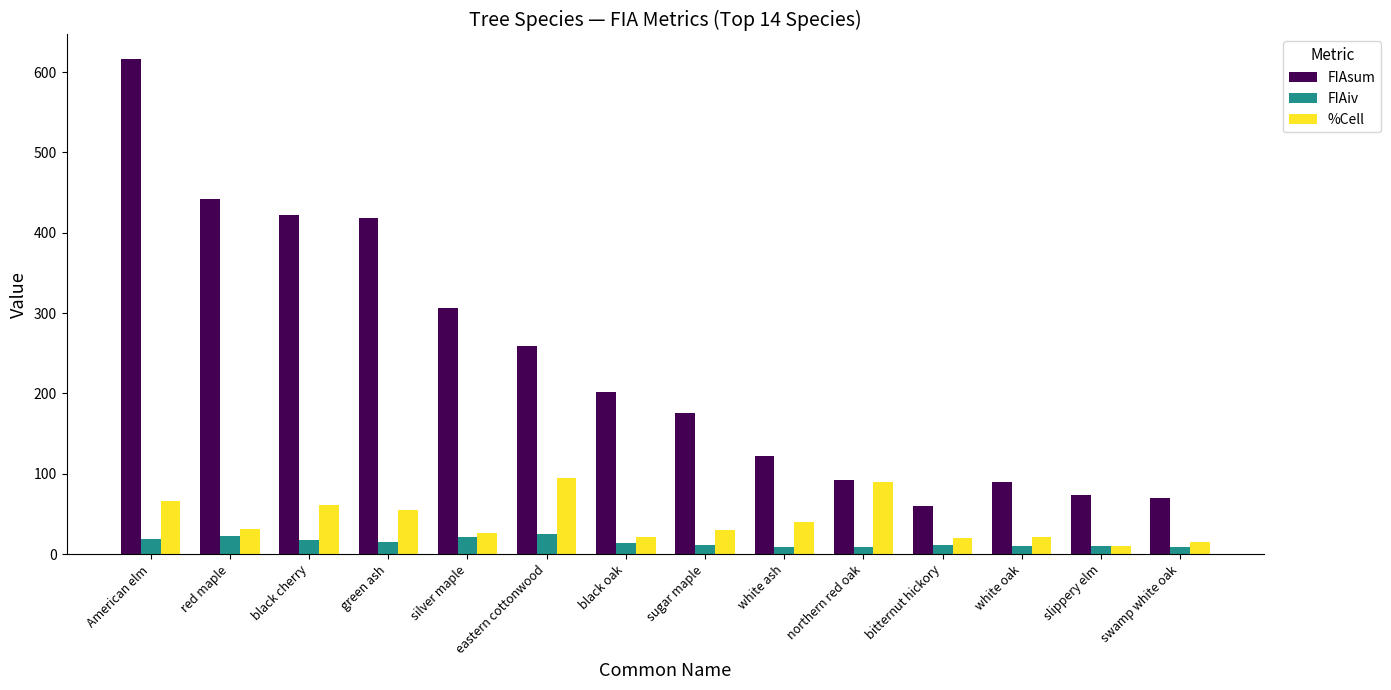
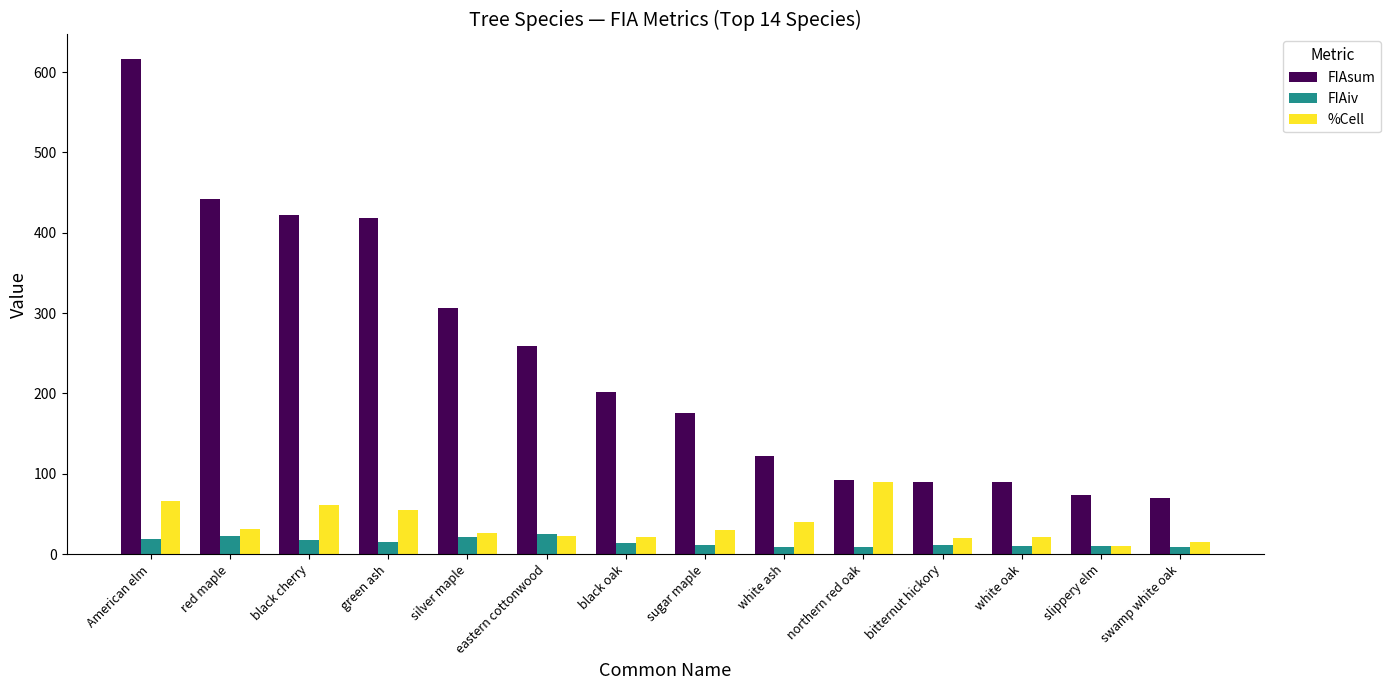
%Cell, eastern cottonwood: 90 -> 20
FIAsum, bitternut hickory: 60 -> 90
